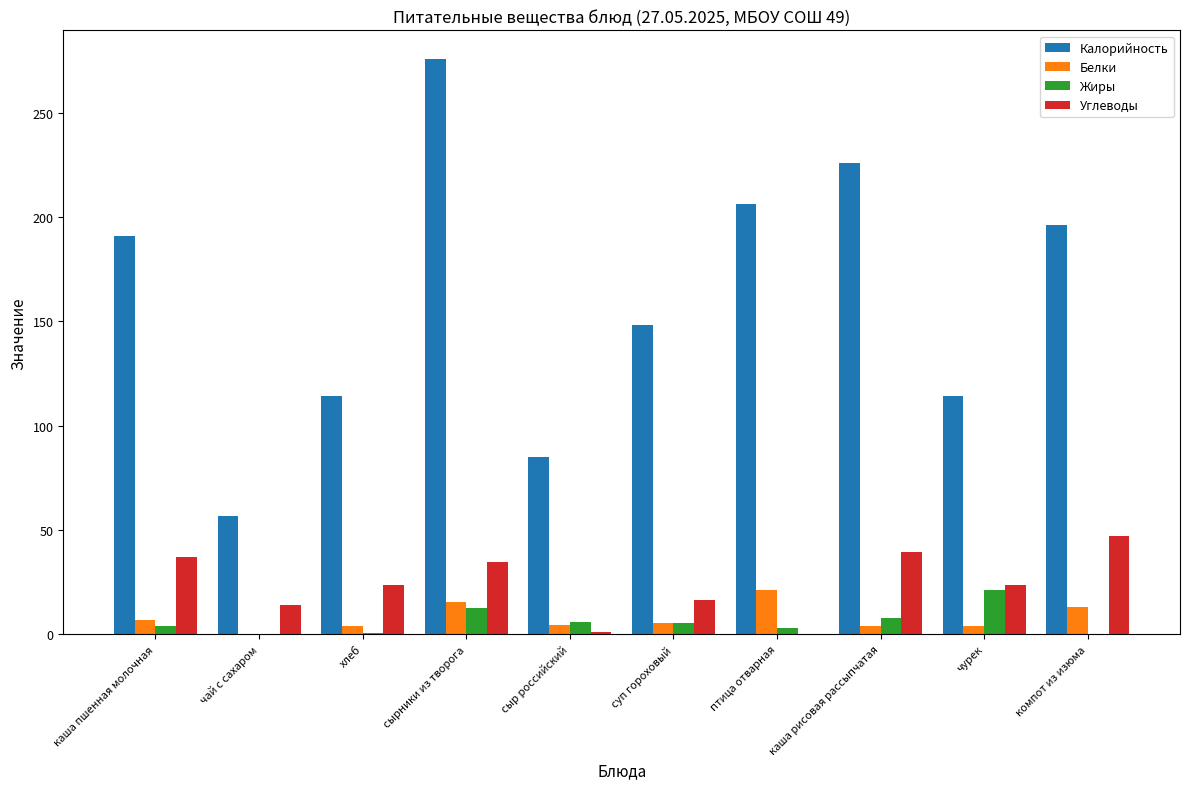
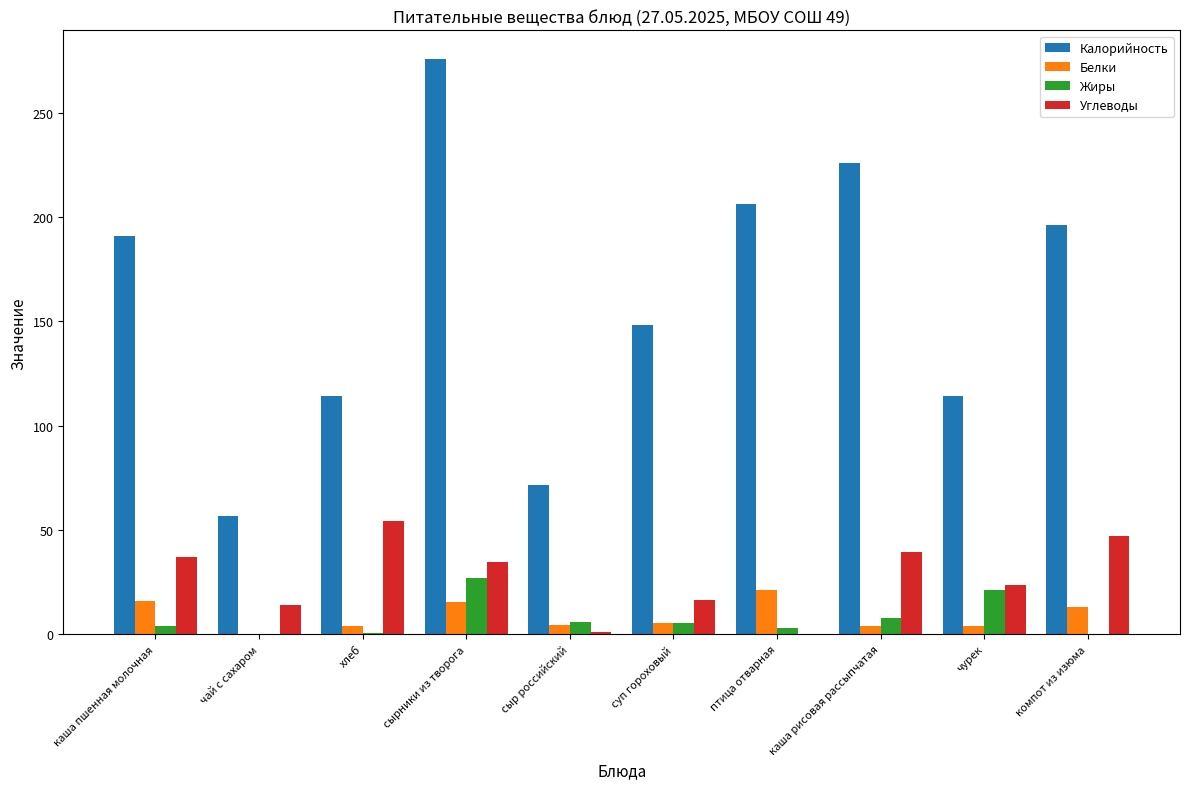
Белки, каша пшенная молочная: 7 -> 16
Углеводы, хлеб: 24 -> 54
Жиры, сырники из творога: 13 -> 27
Калорийность, сыр российский: 85 -> 72
